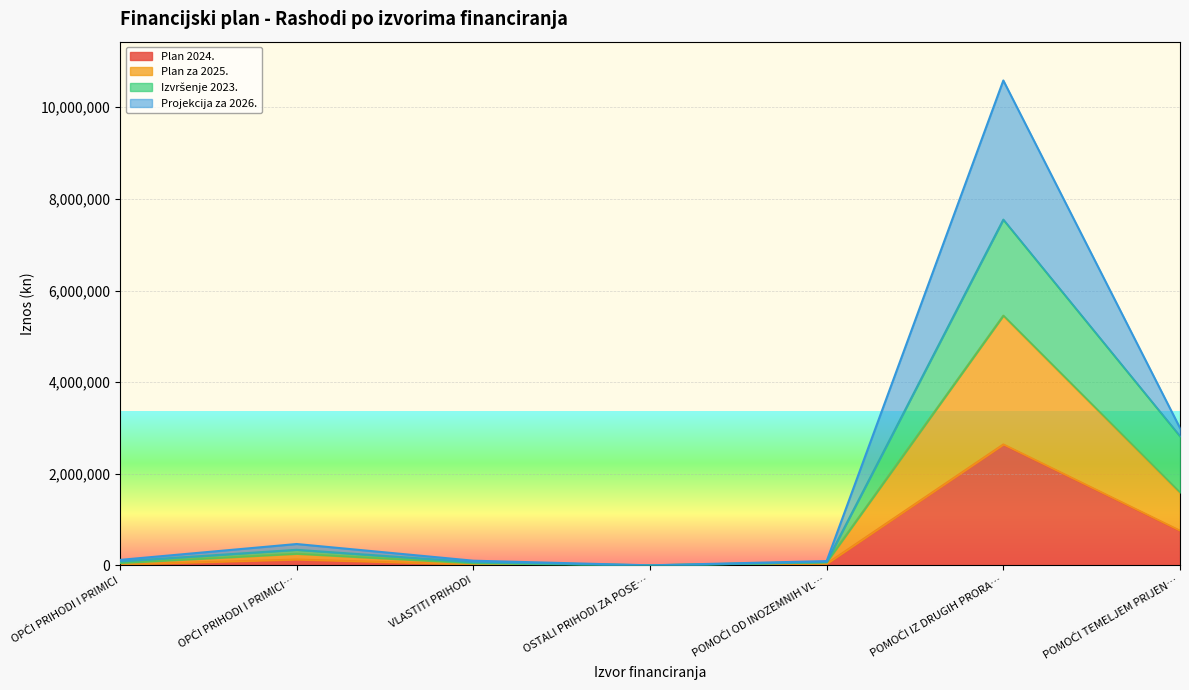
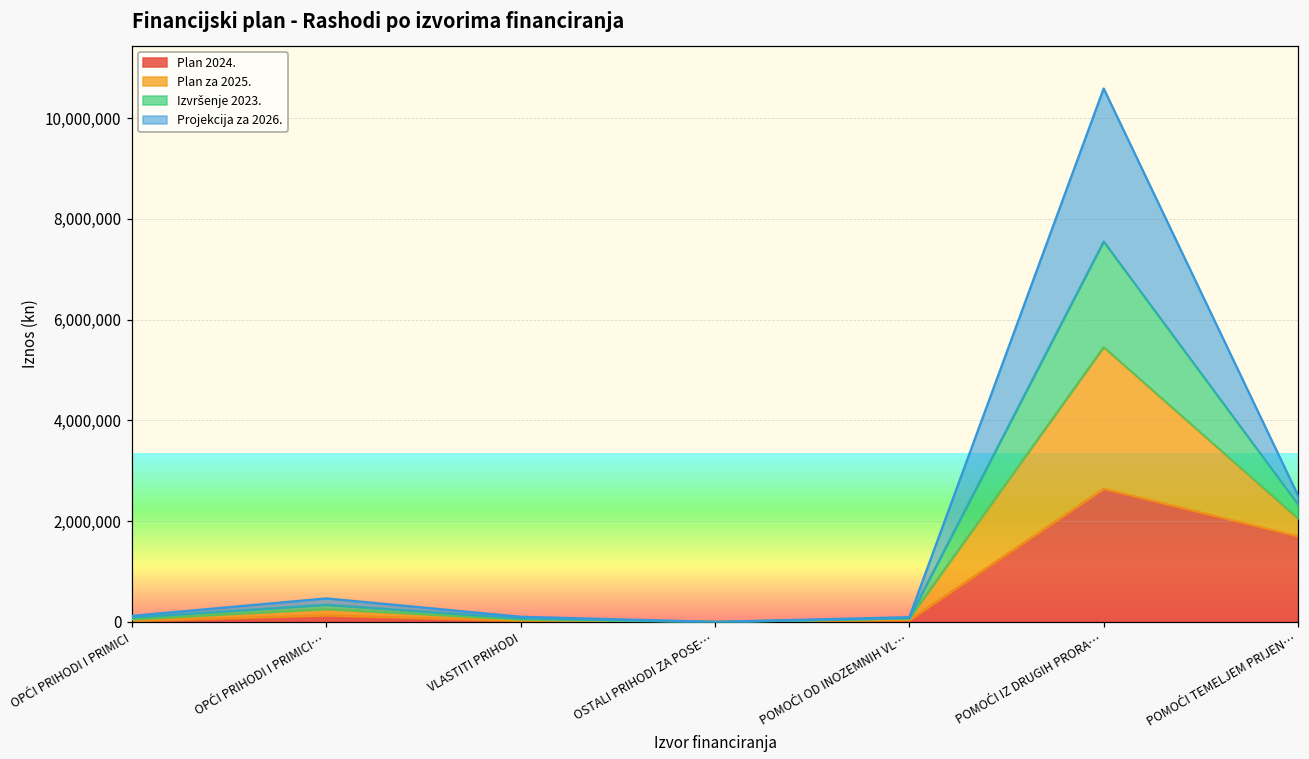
Plan 2024., POMOĆI TEMELJEM PRIJEN…: 800,000 -> 1,700,000
Plan za 2025., POMOĆI TEMELJEM PRIJEN…: 800,000 -> 400,000
Izvršenje 2023., POMOĆI TEMELJEM PRIJEN…: 1,200,000 -> 300,000
